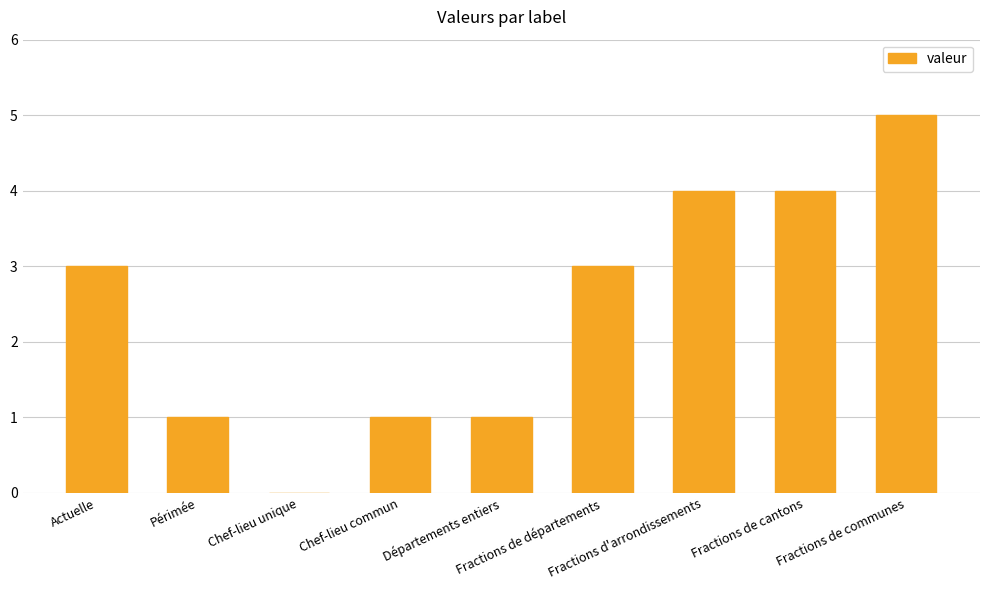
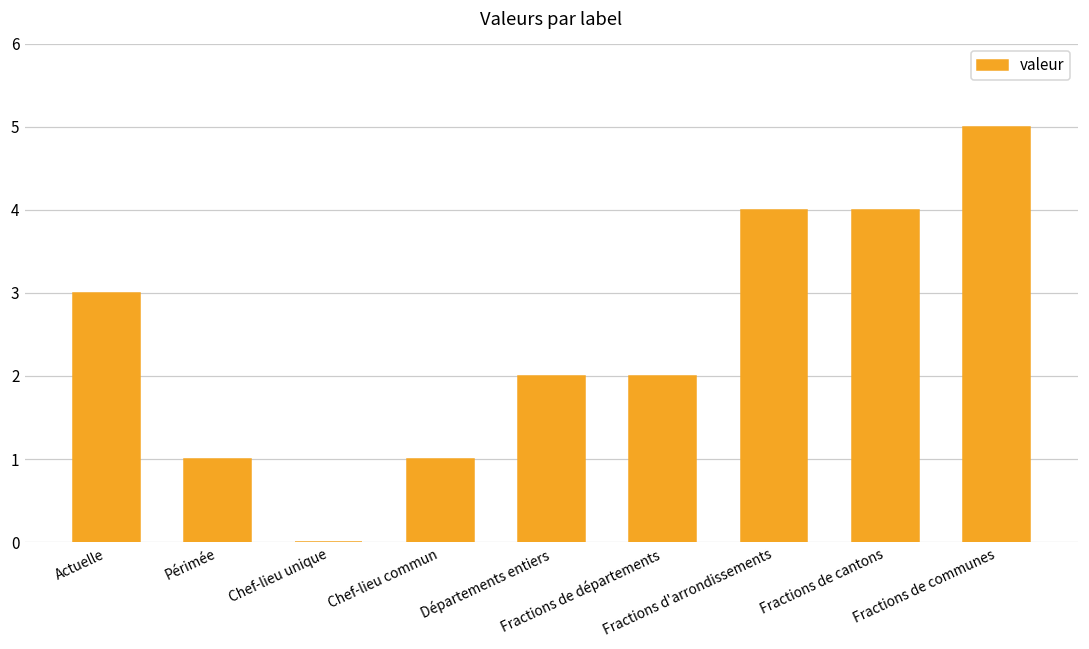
Départements entiers: 1 -> 2
Fractions de départements: 3 -> 2
